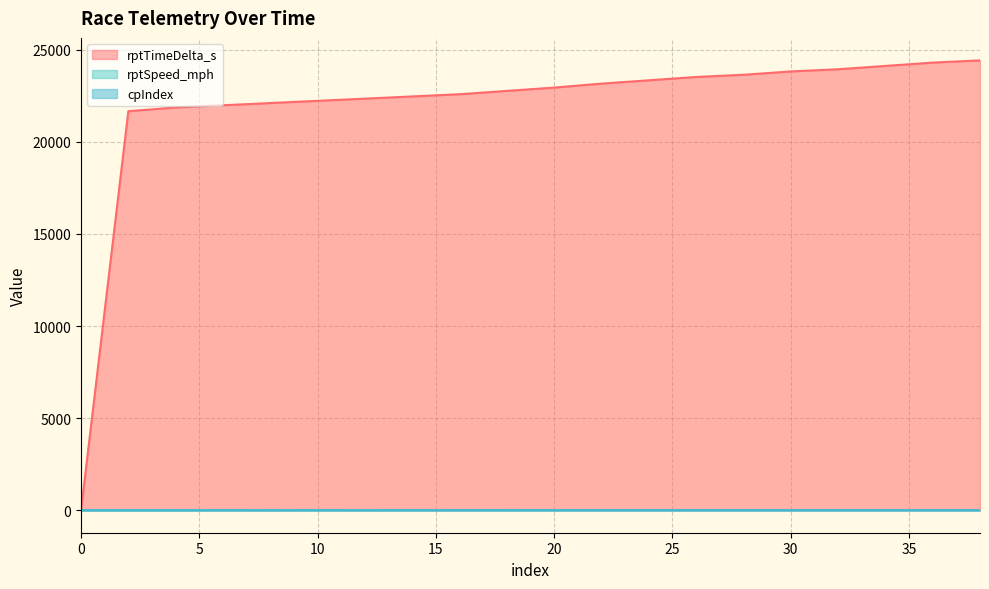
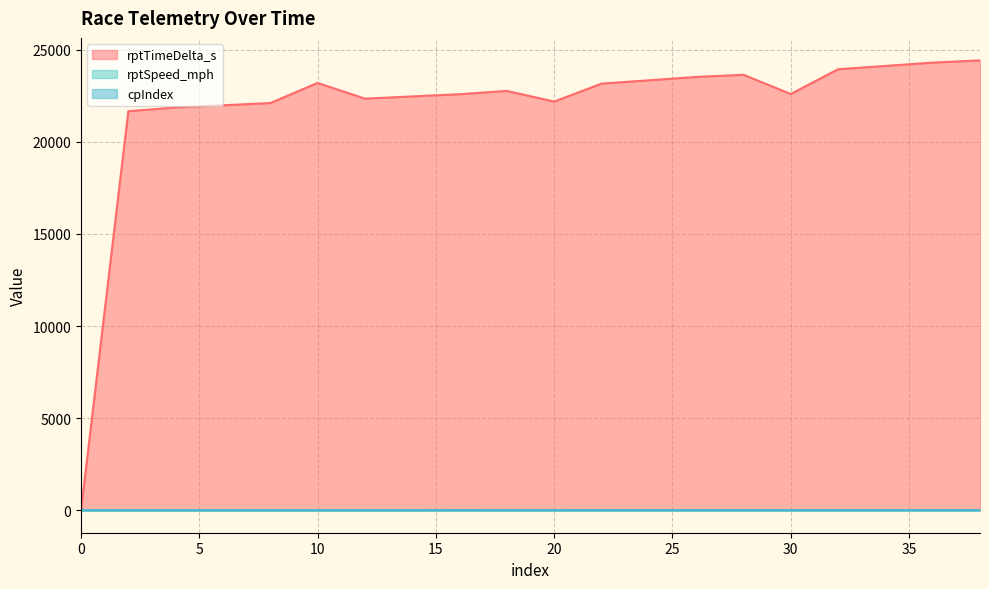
rptTimeDelta_s, 10: 22200 -> 23200
rptTimeDelta_s, 20: 22900 -> 22200
rptTimeDelta_s, 30: 23800 -> 22600
